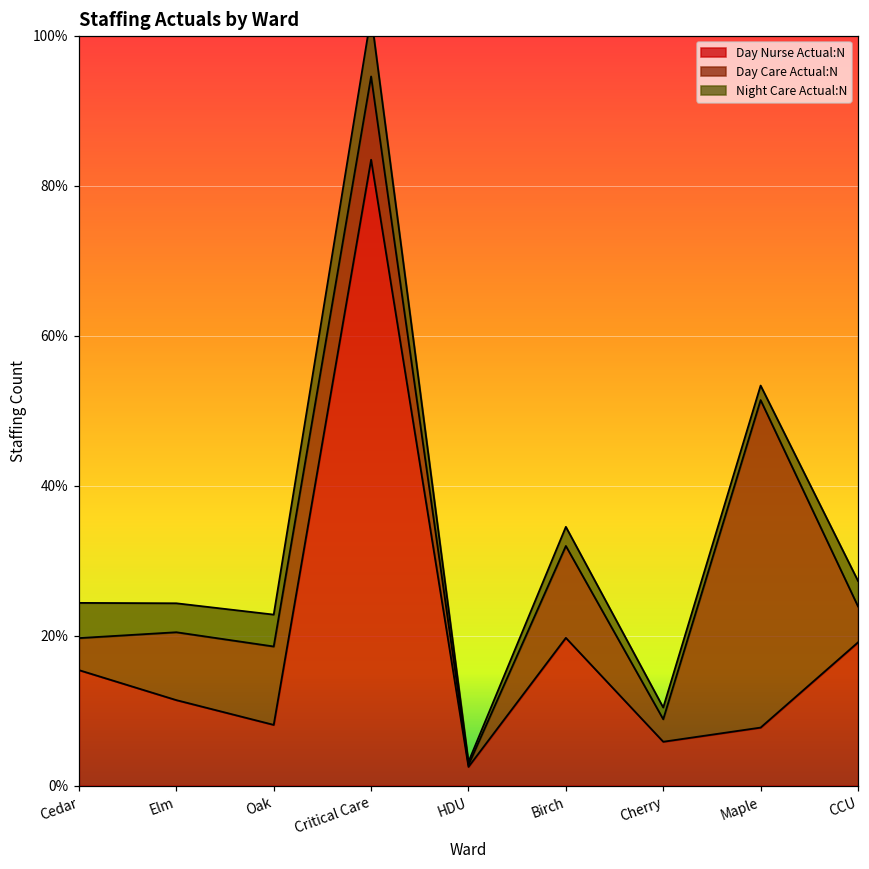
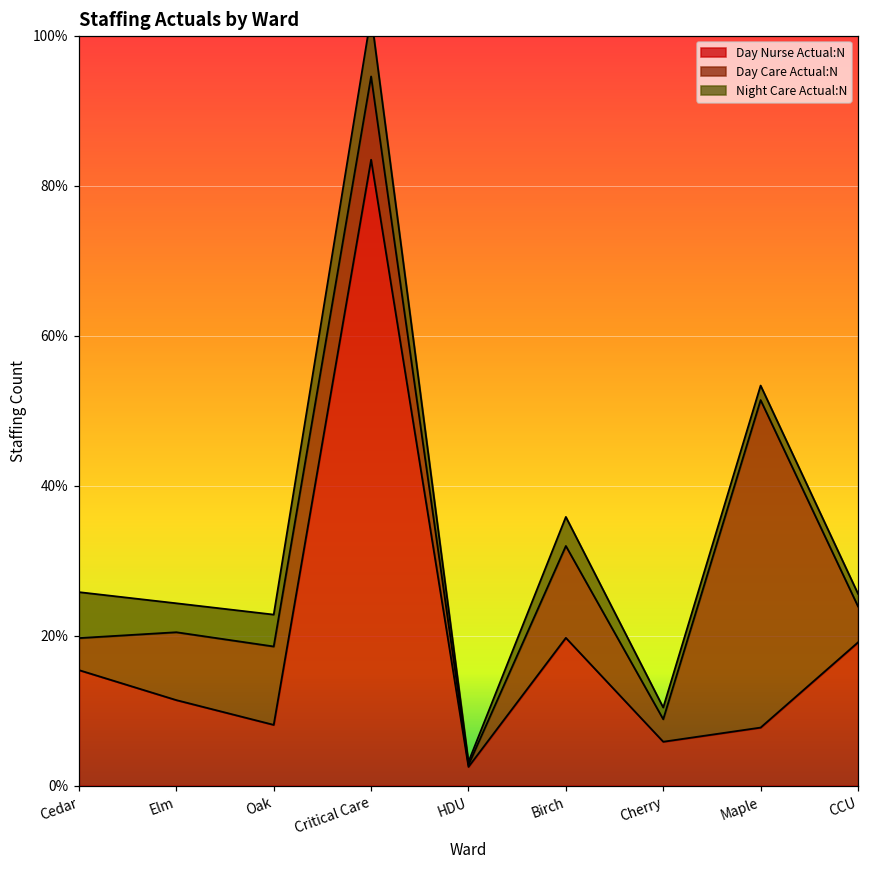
Night Care Actual:N, Cedar: 5% -> 6%
Night Care Actual:N, Birch: 3% -> 4%
Night Care Actual:N, CCU: 3% -> 2%
